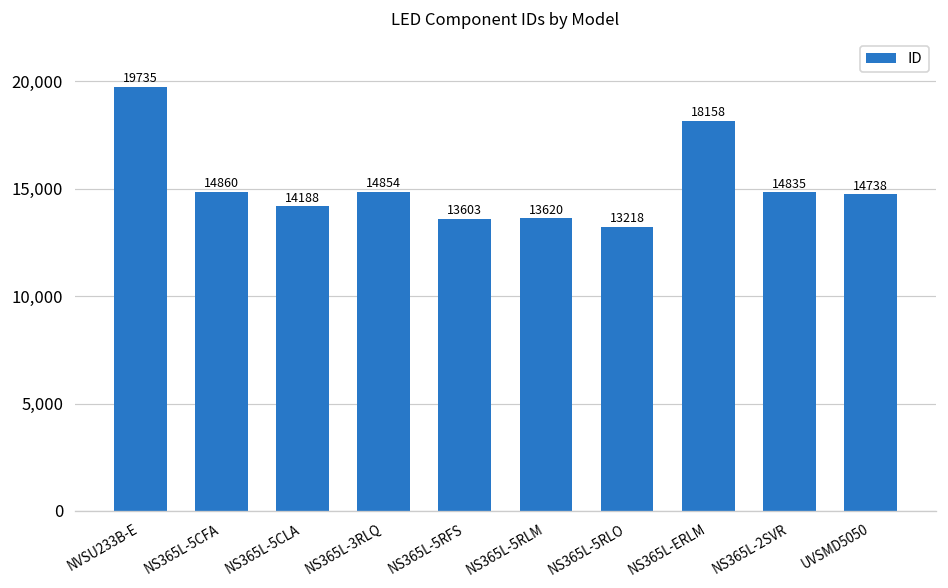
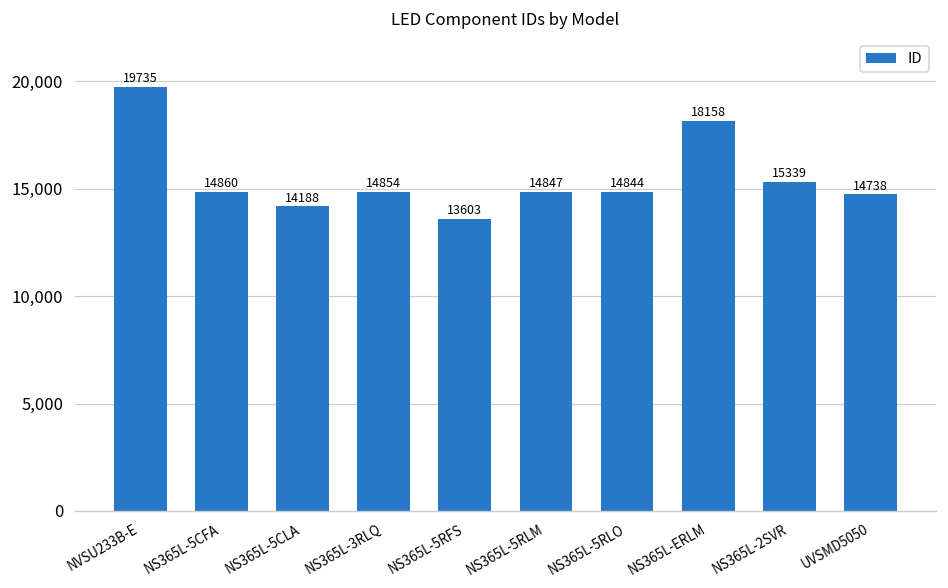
NS365L-5RLM: 13620 -> 14847
NS365L-5RLO: 13218 -> 14844
NS365L-2SVR: 14835 -> 15339
